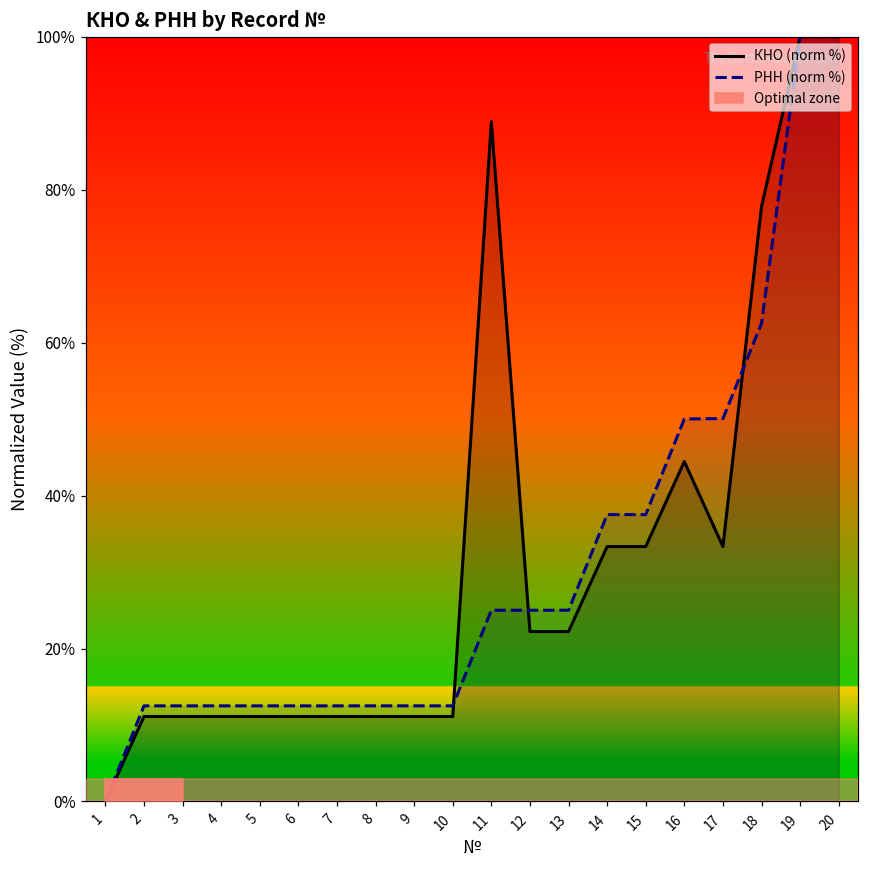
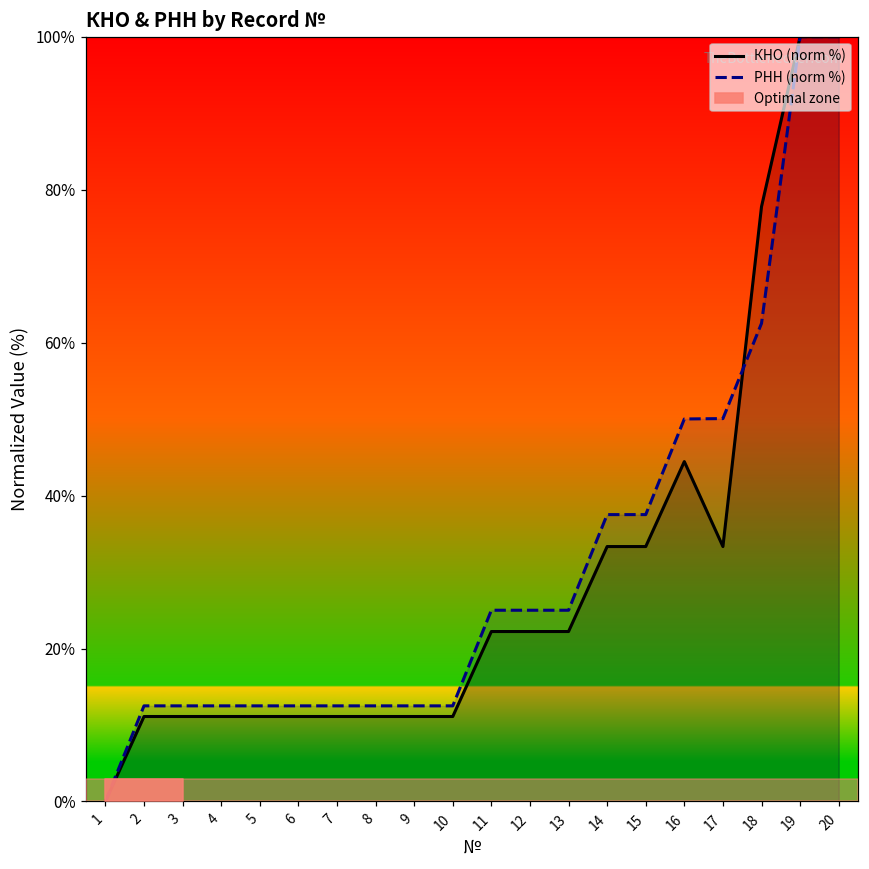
КНО (norm %), 11: 89% -> 22%
